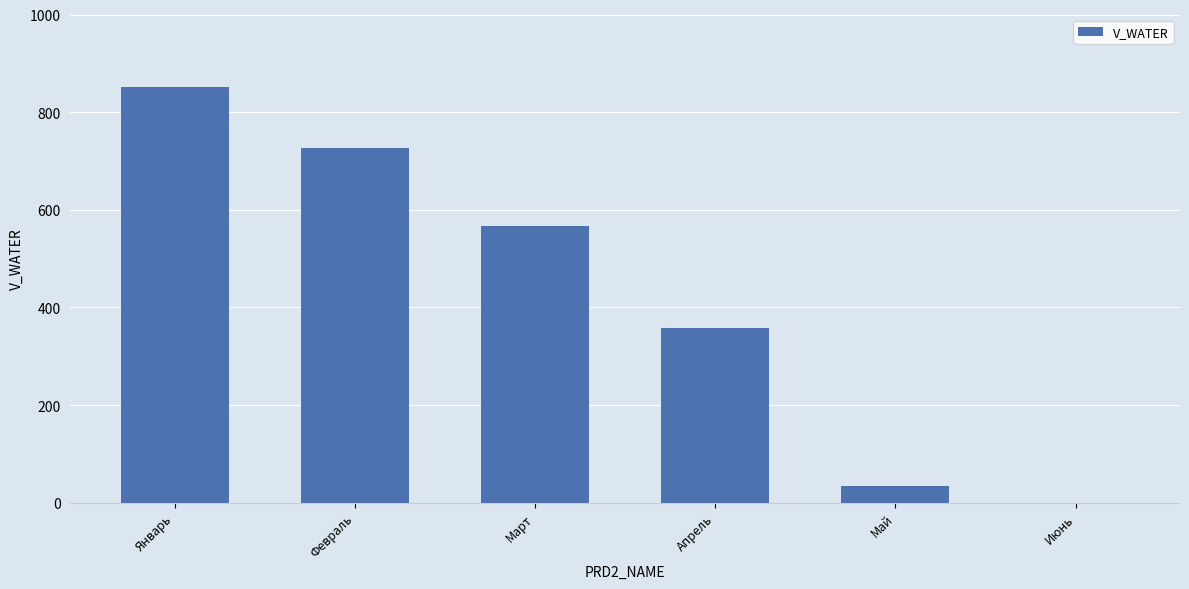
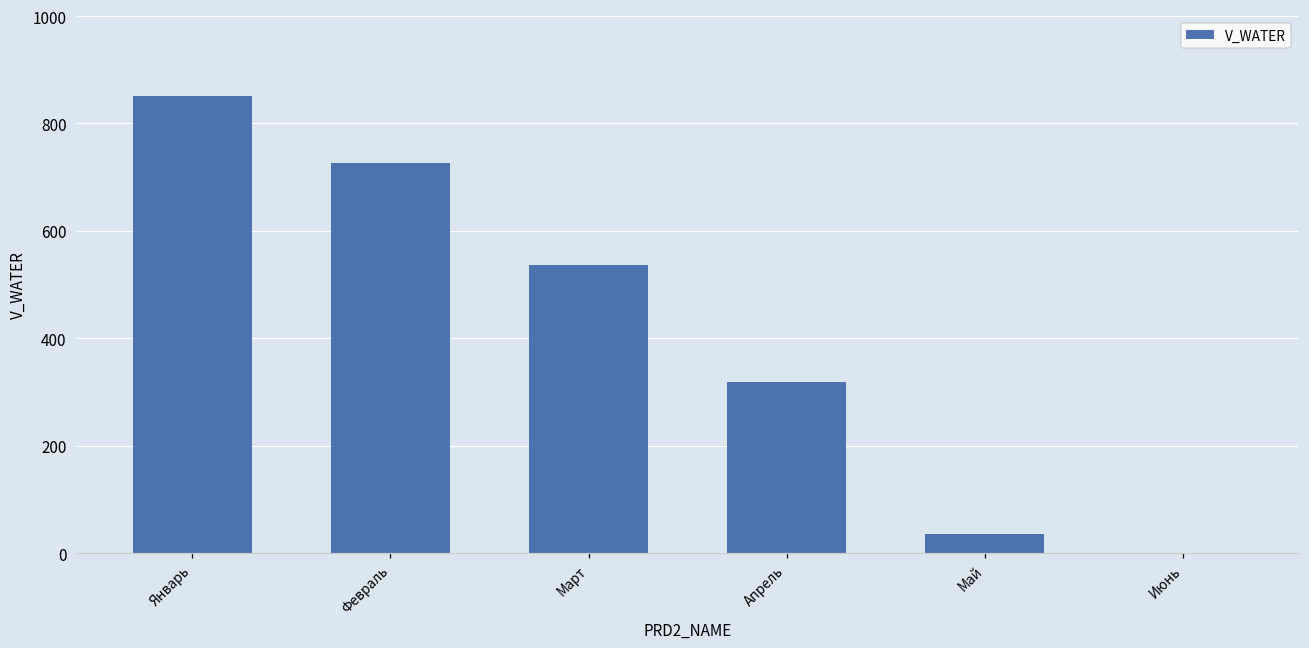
Март: 570 -> 540
Апрель: 360 -> 320
